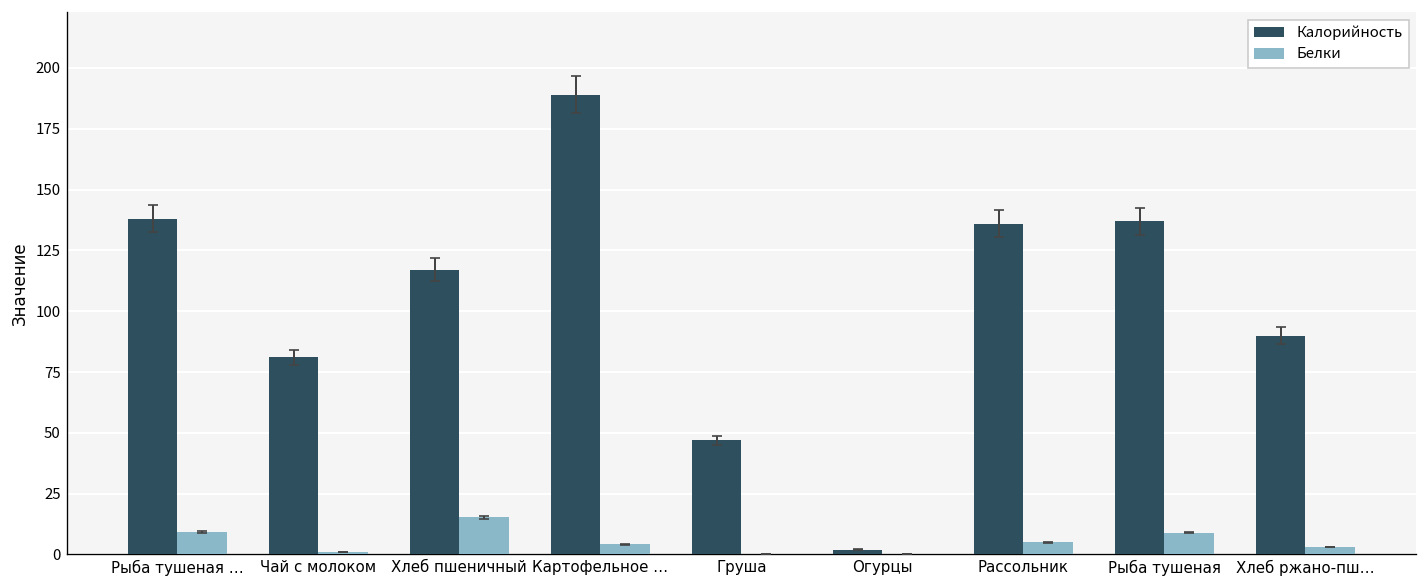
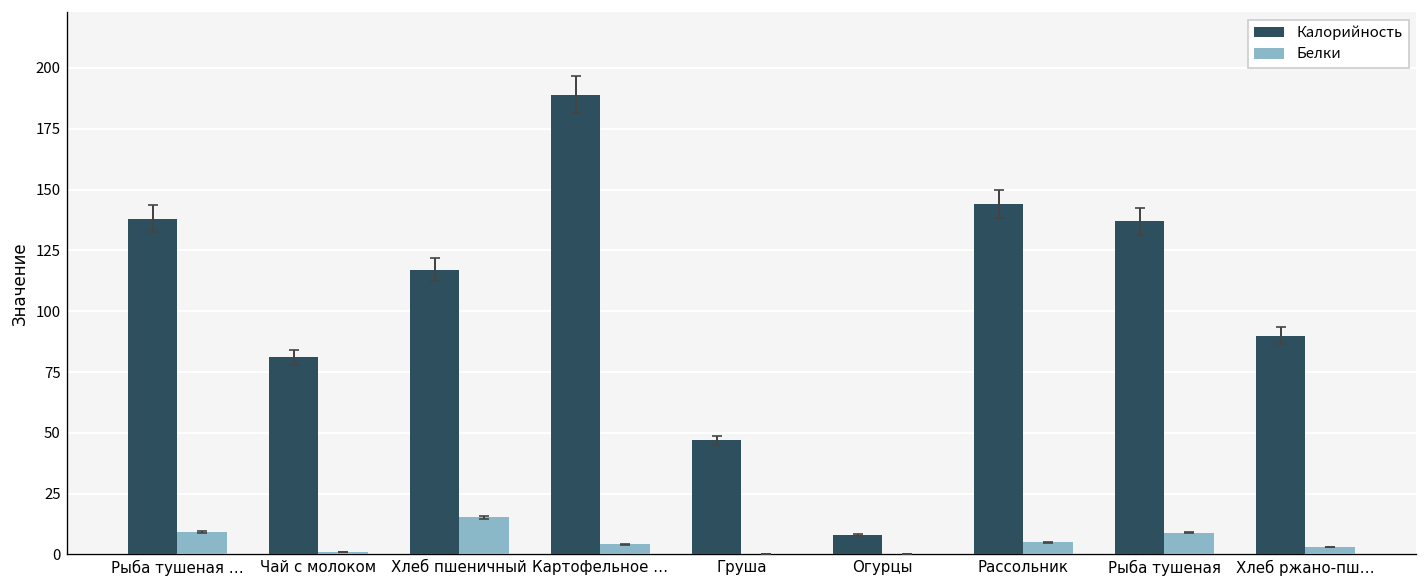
Калорийность, Огурцы: 2 -> 8
Калорийность, Рассольник: 136 -> 144
